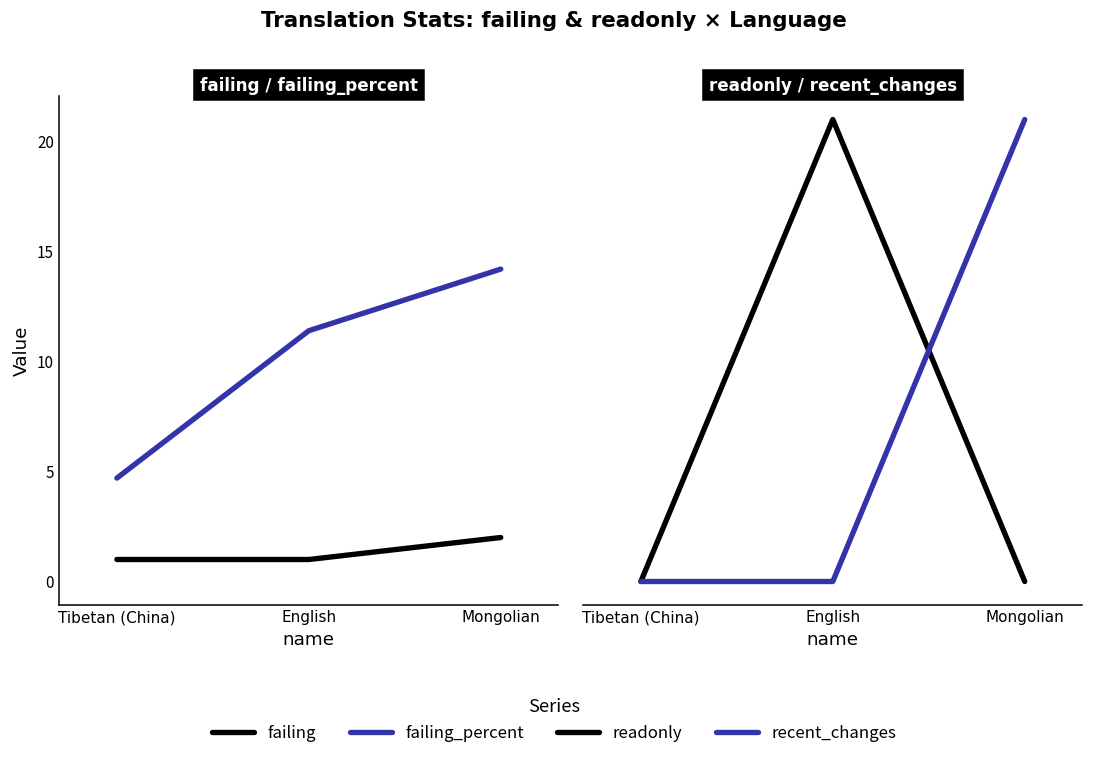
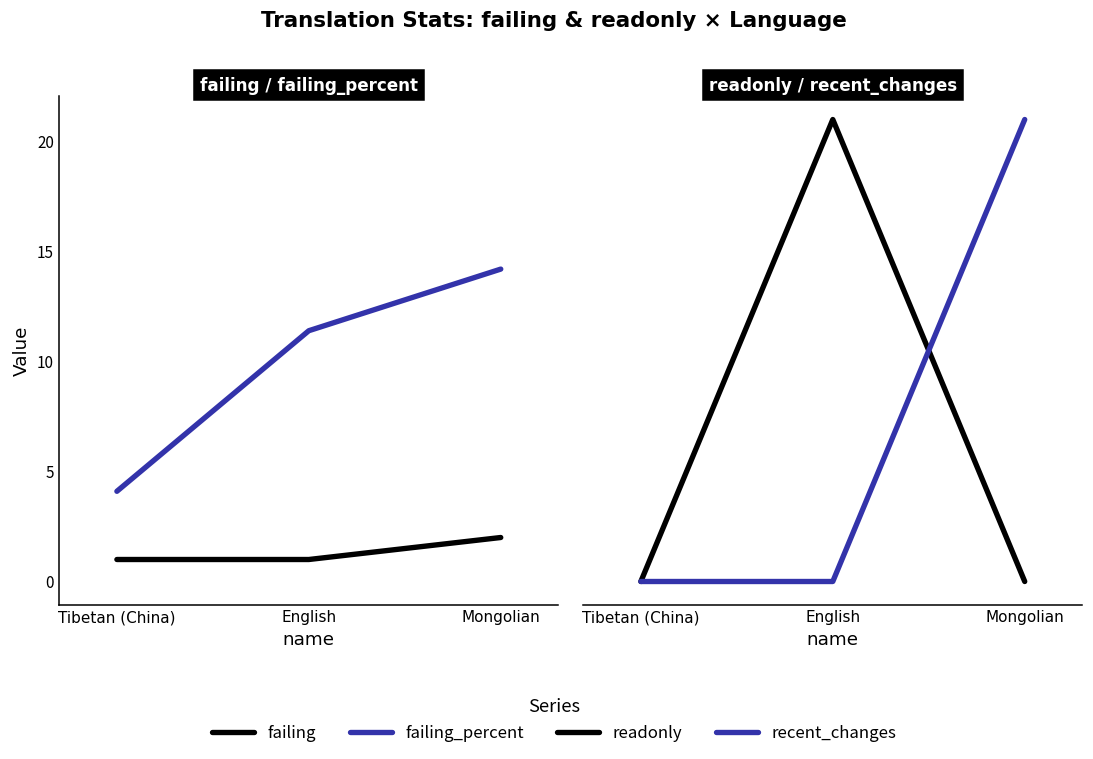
failing / failing_percent, failing_percent, Tibetan (China): 4.7 -> 4.1
